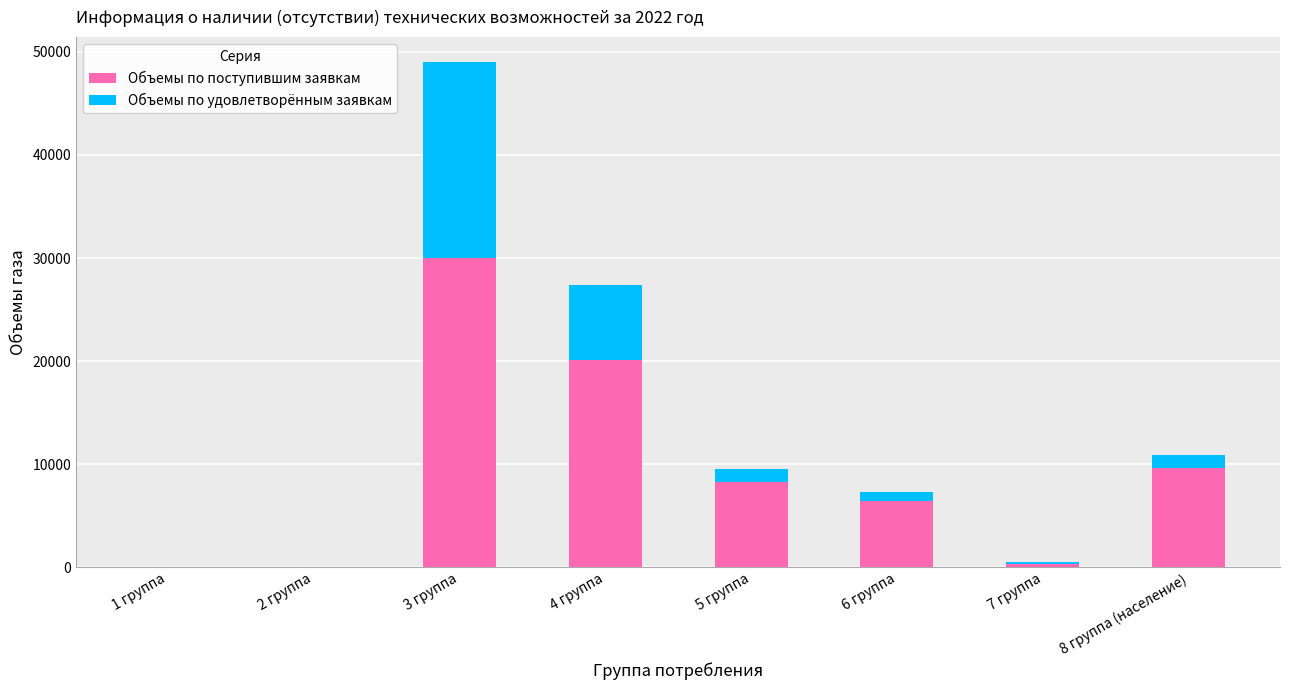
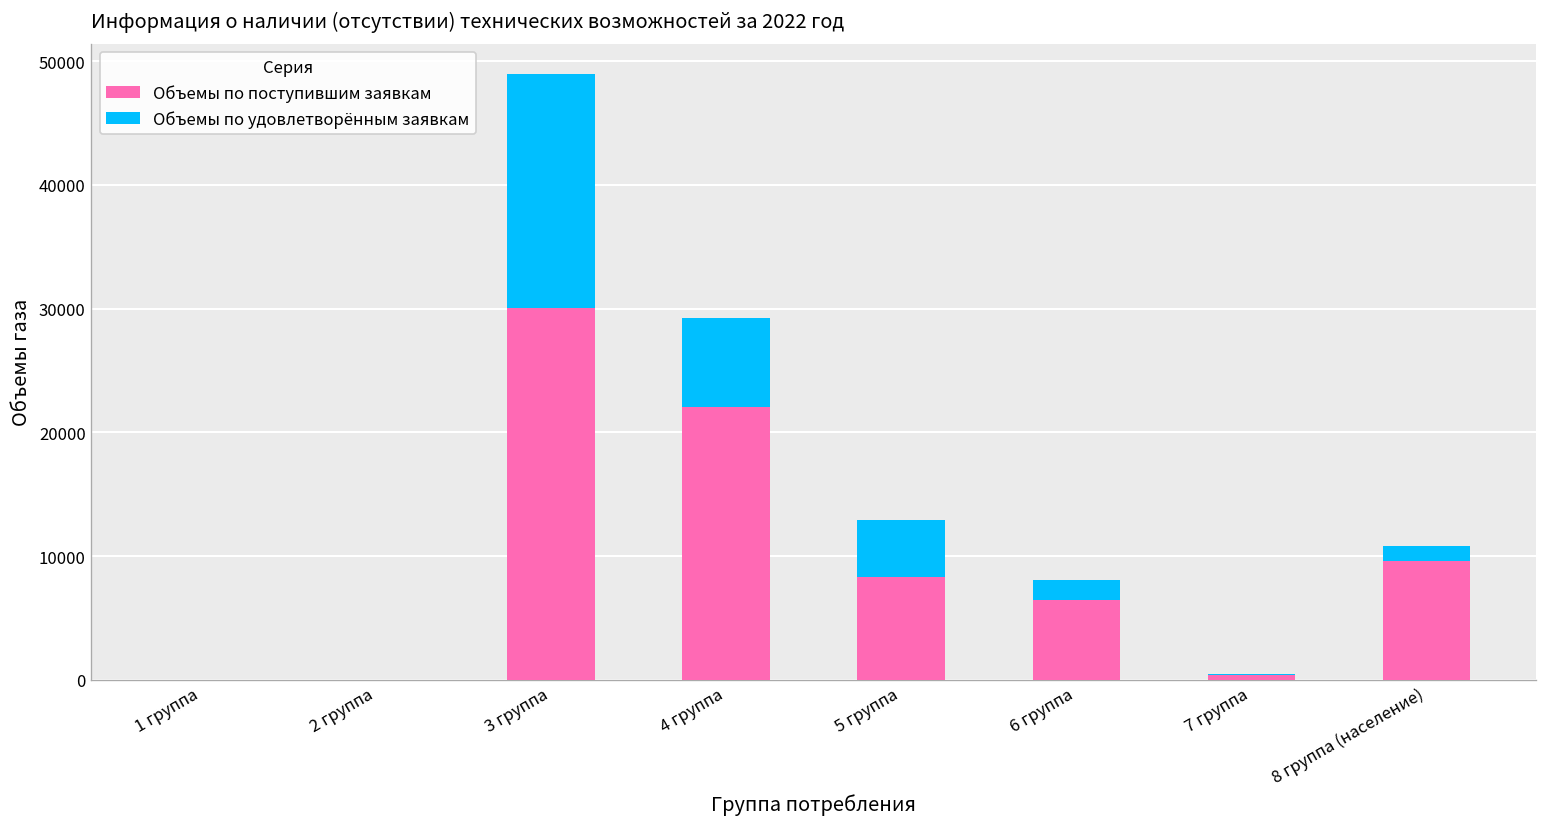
Объемы по поступившим заявкам, 4 группа: 20200 -> 22000
Объемы по удовлетворённым заявкам, 5 группа: 1200 -> 4600
Объемы по удовлетворённым заявкам, 6 группа: 800 -> 1600
